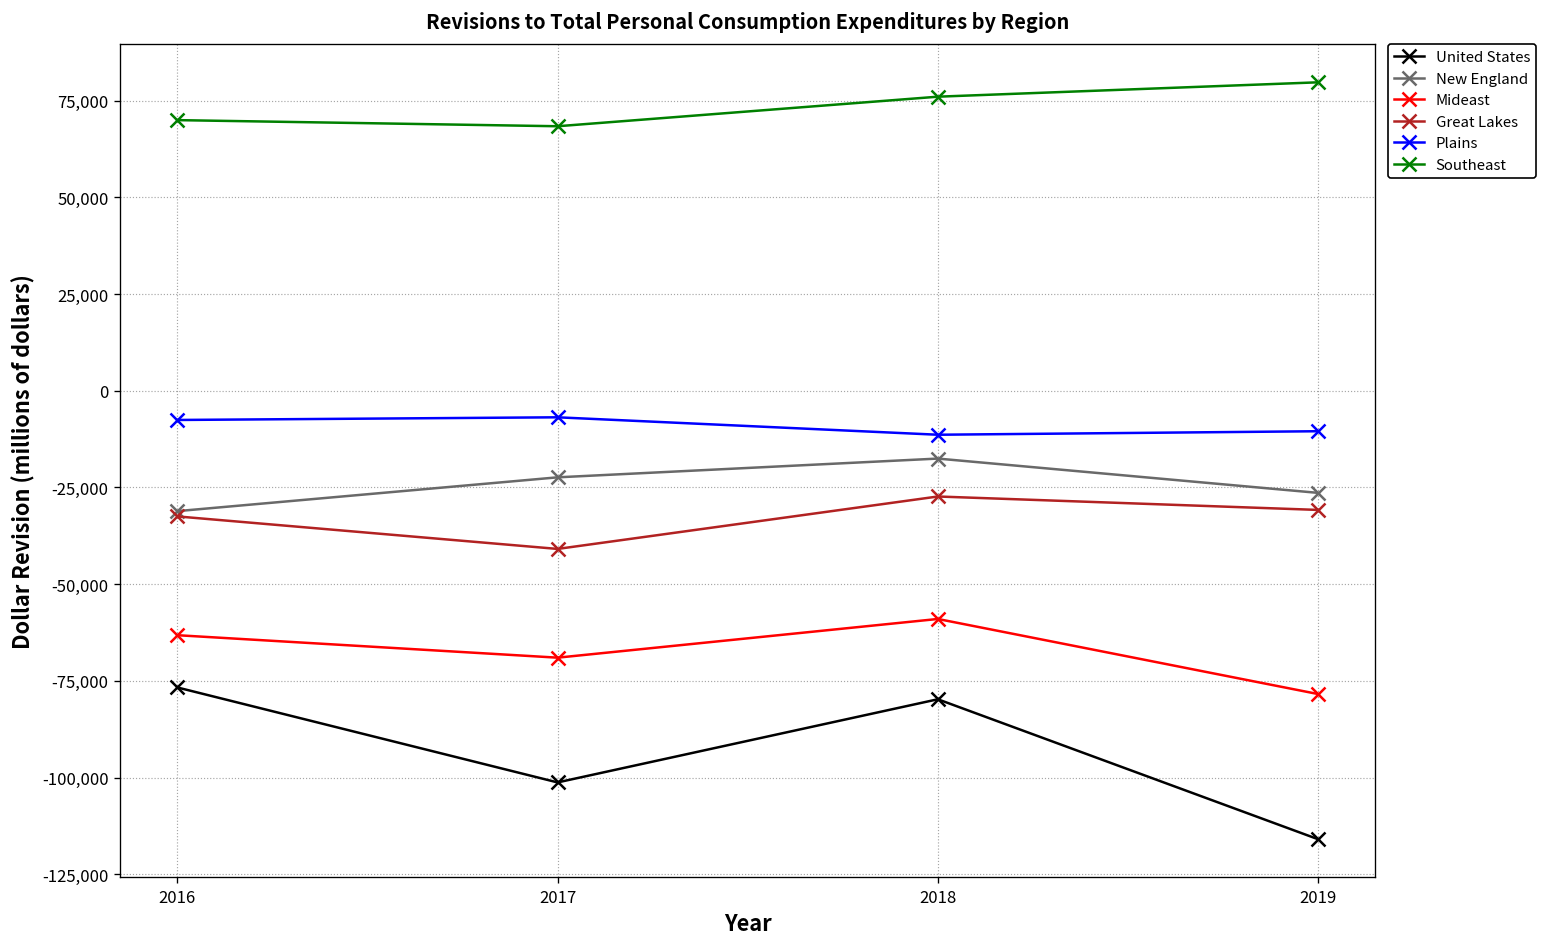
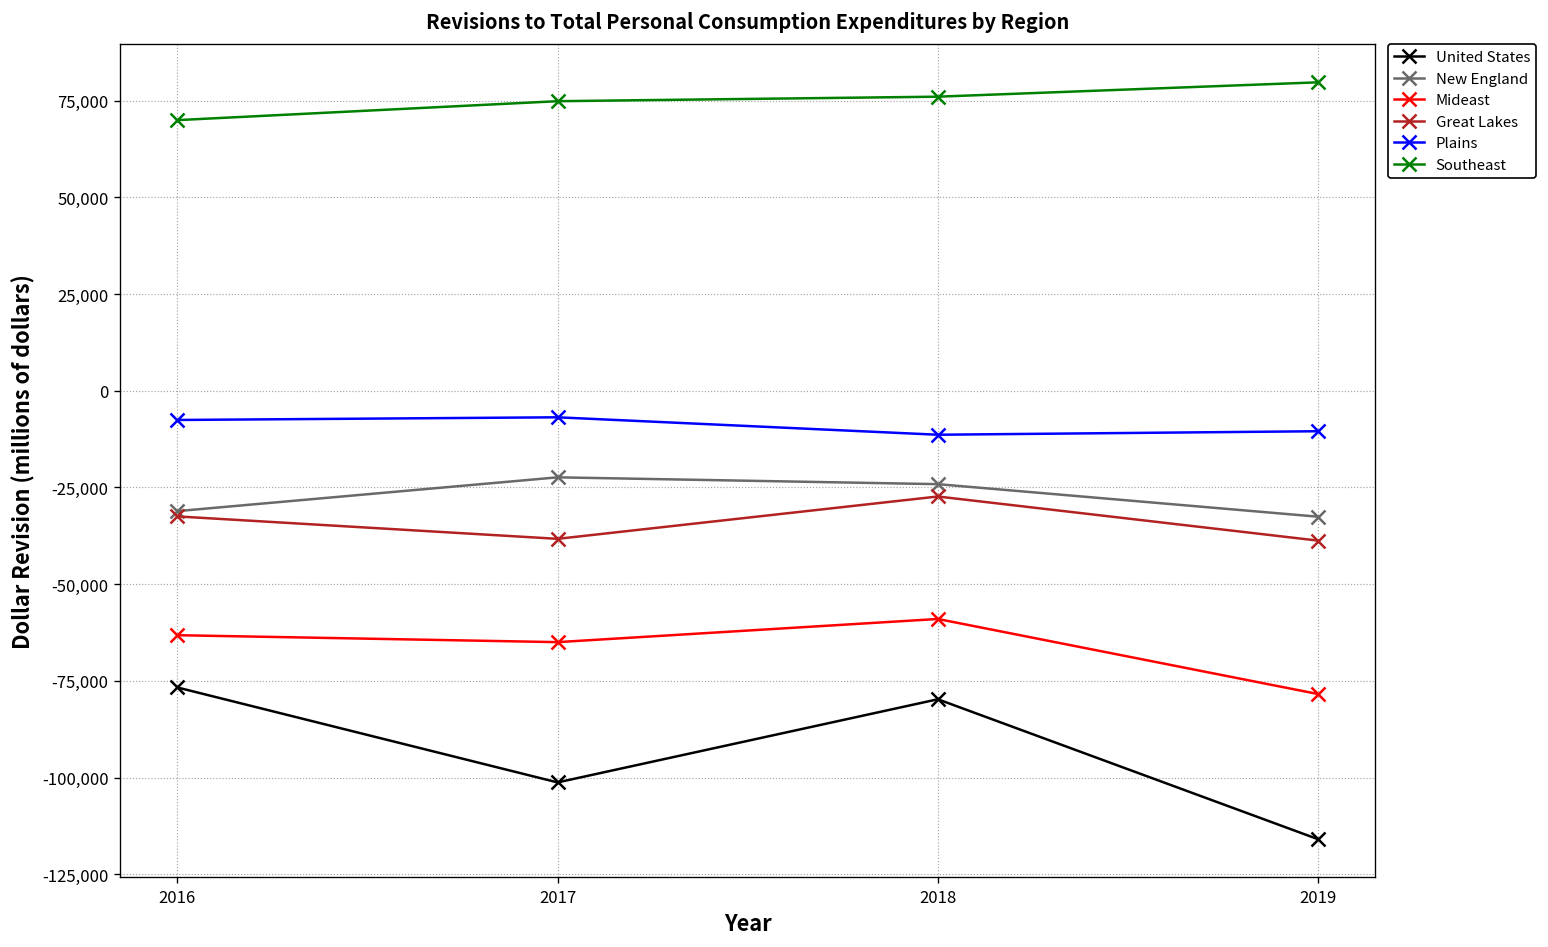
Mideast, 2017: -69,000 -> -65,000
Great Lakes, 2017: -41,000 -> -38,000
Southeast, 2017: 68,000 -> 75,000
New England, 2018: -18,000 -> -24,000
New England, 2019: -26,000 -> -33,000
Great Lakes, 2019: -31,000 -> -39,000
